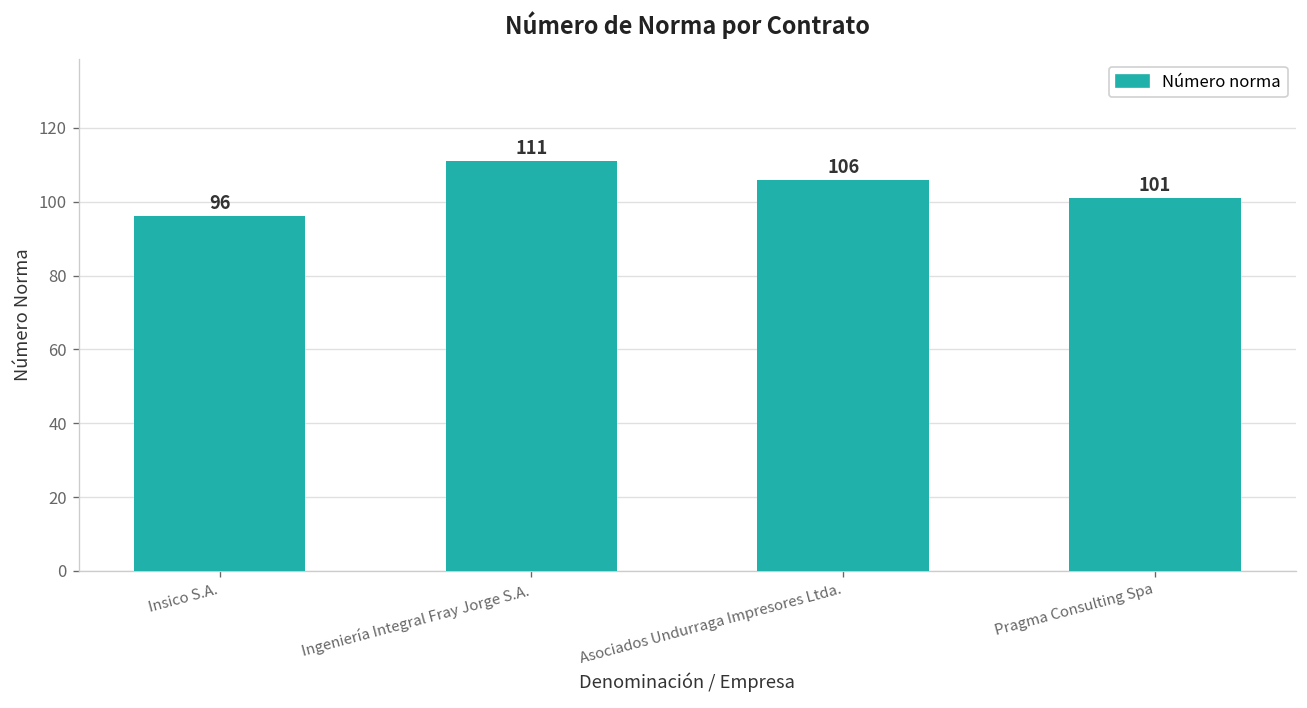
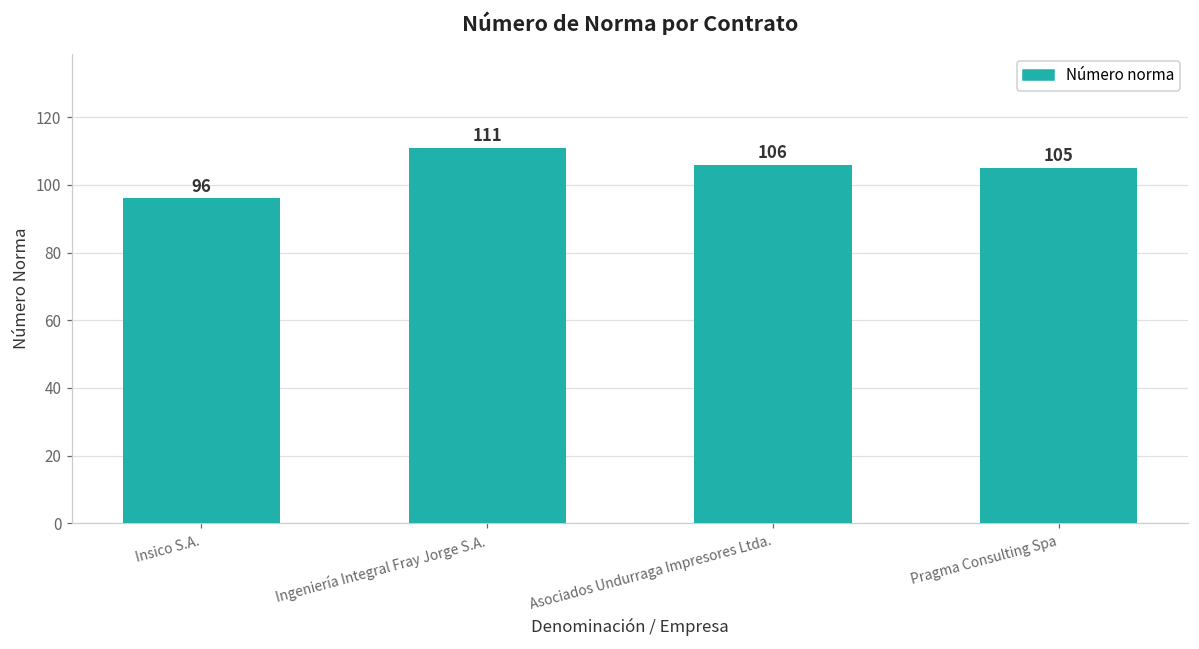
Pragma Consulting Spa: 101 -> 105
